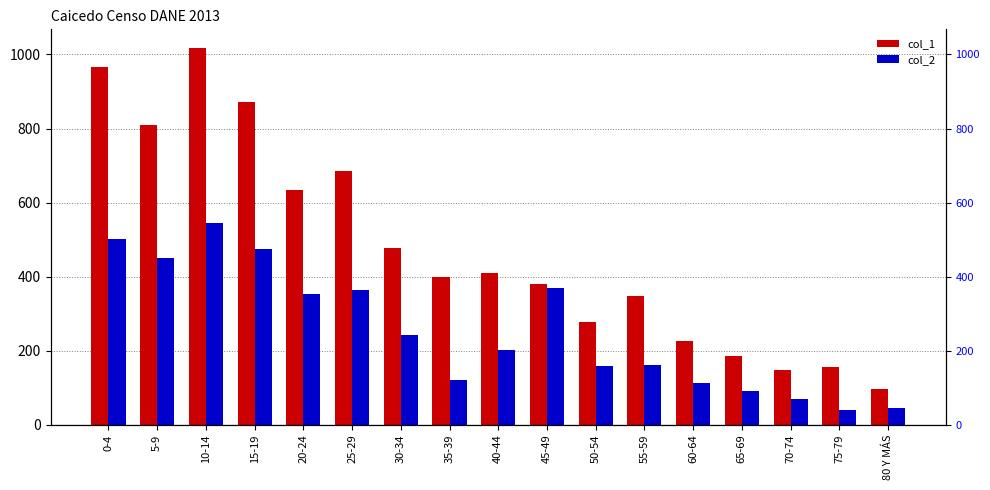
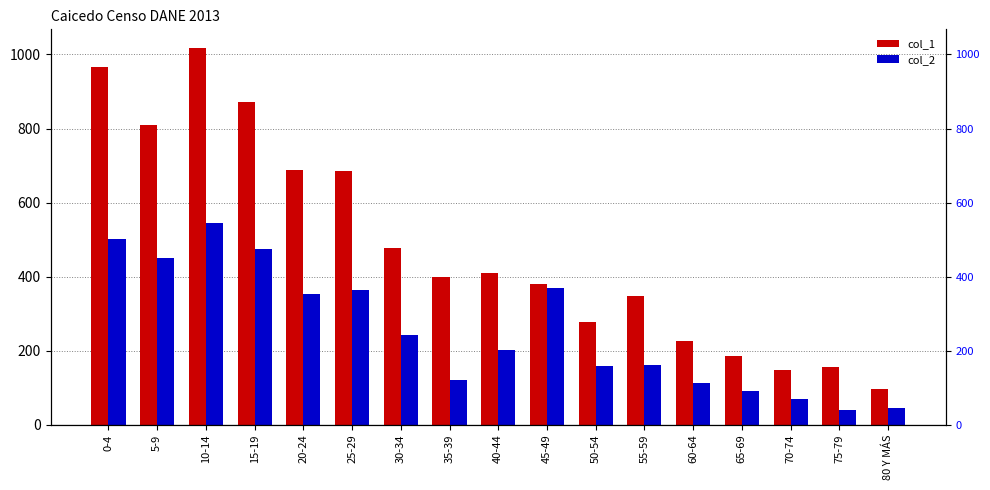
col_1, 20-24: 630 -> 690
